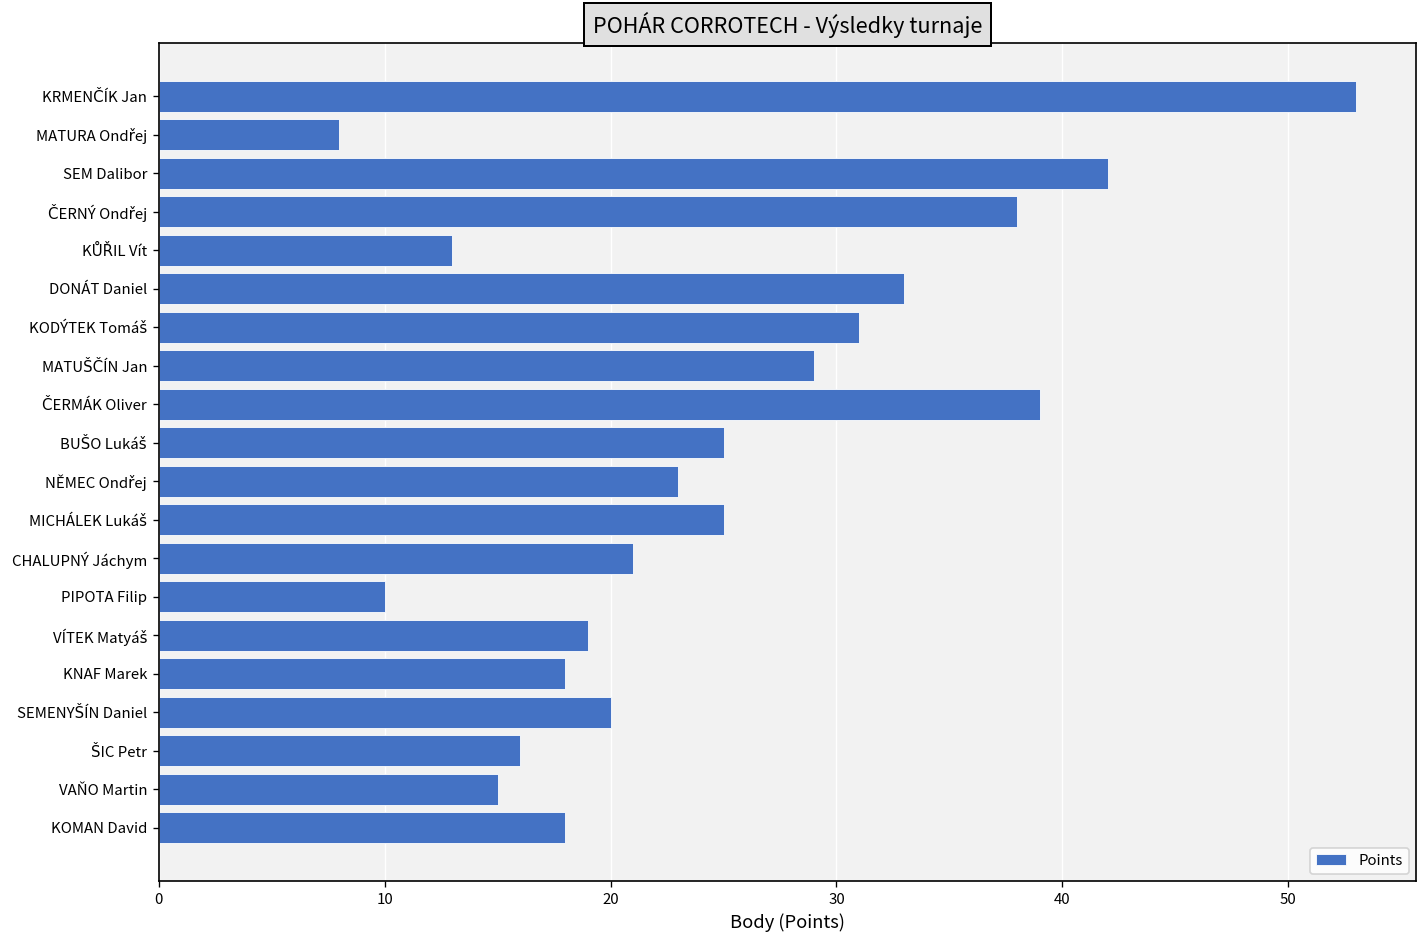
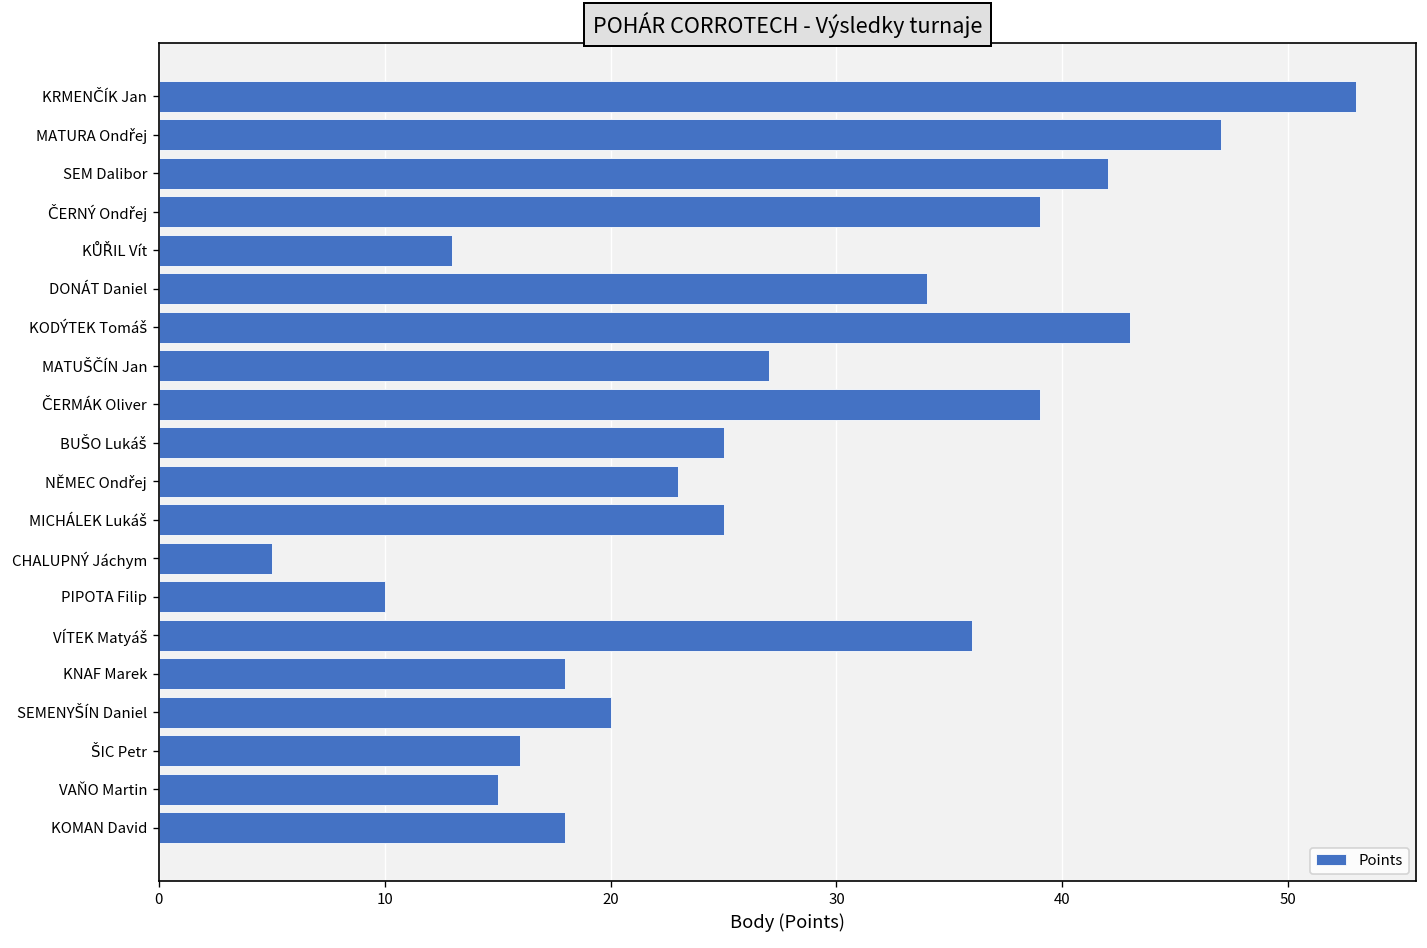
MATURA Ondřej: 8 -> 47
ČERNÝ Ondřej: 38 -> 39
DONÁT Daniel: 33 -> 34
KODÝTEK Tomáš: 31 -> 43
MATUŠČÍN Jan: 29 -> 27
CHALUPNÝ Jáchym: 21 -> 5
VÍTEK Matyáš: 19 -> 36
